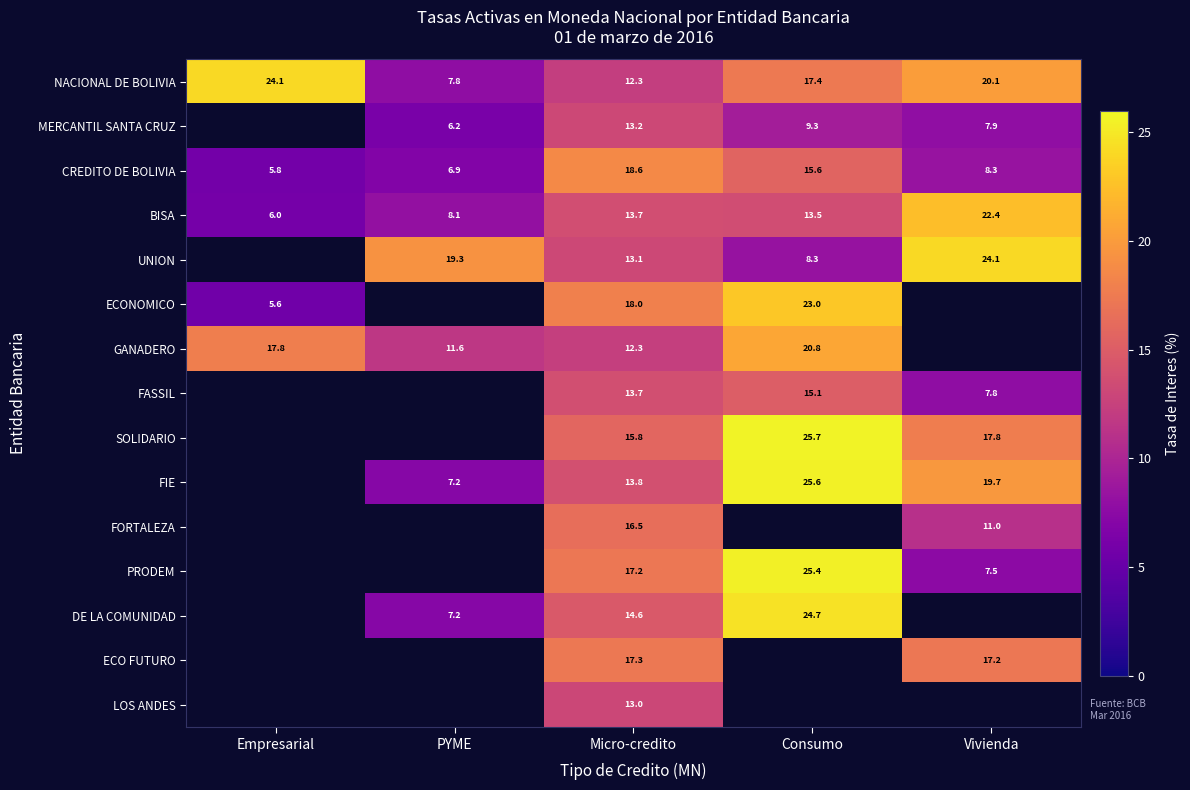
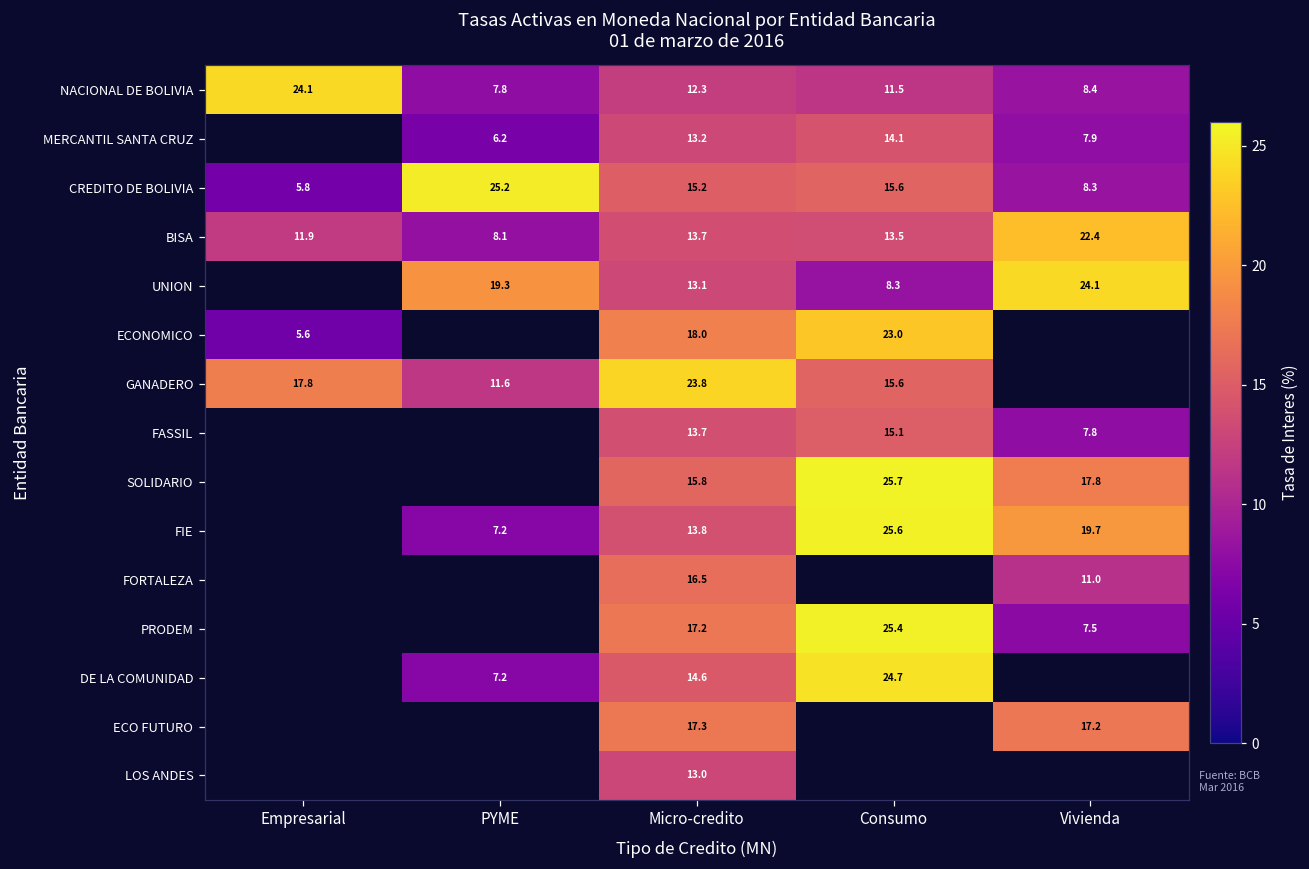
NACIONAL DE BOLIVIA, Consumo: 17.4 -> 11.5
NACIONAL DE BOLIVIA, Vivienda: 20.1 -> 8.4
MERCANTIL SANTA CRUZ, Consumo: 9.3 -> 14.1
CREDITO DE BOLIVIA, PYME: 6.9 -> 25.2
CREDITO DE BOLIVIA, Micro-credito: 18.6 -> 15.2
BISA, Empresarial: 6.0 -> 11.9
GANADERO, Micro-credito: 12.3 -> 23.8
GANADERO, Consumo: 20.8 -> 15.6
